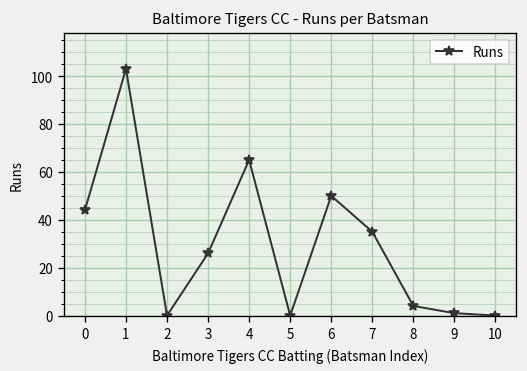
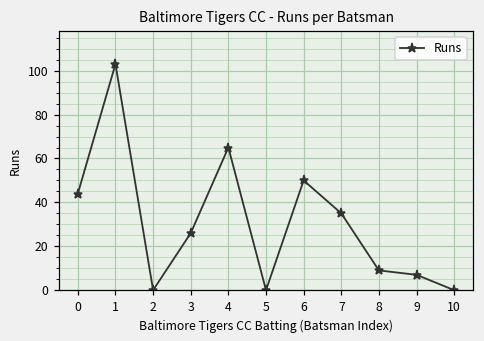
8: 4 -> 9
9: 1 -> 7
